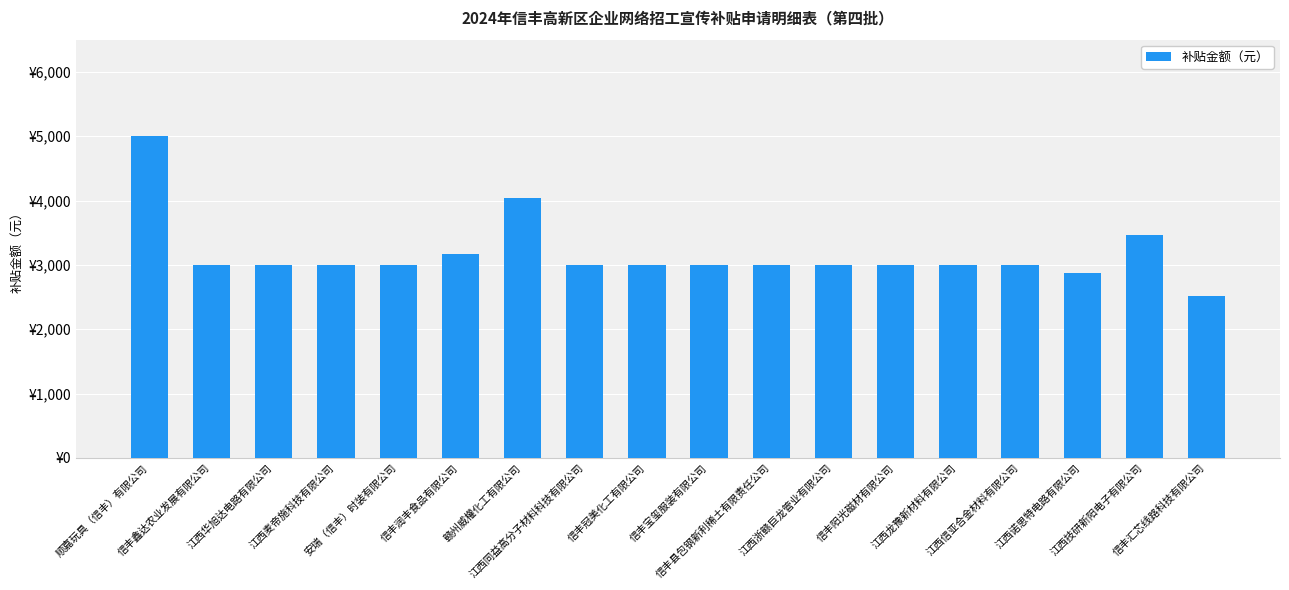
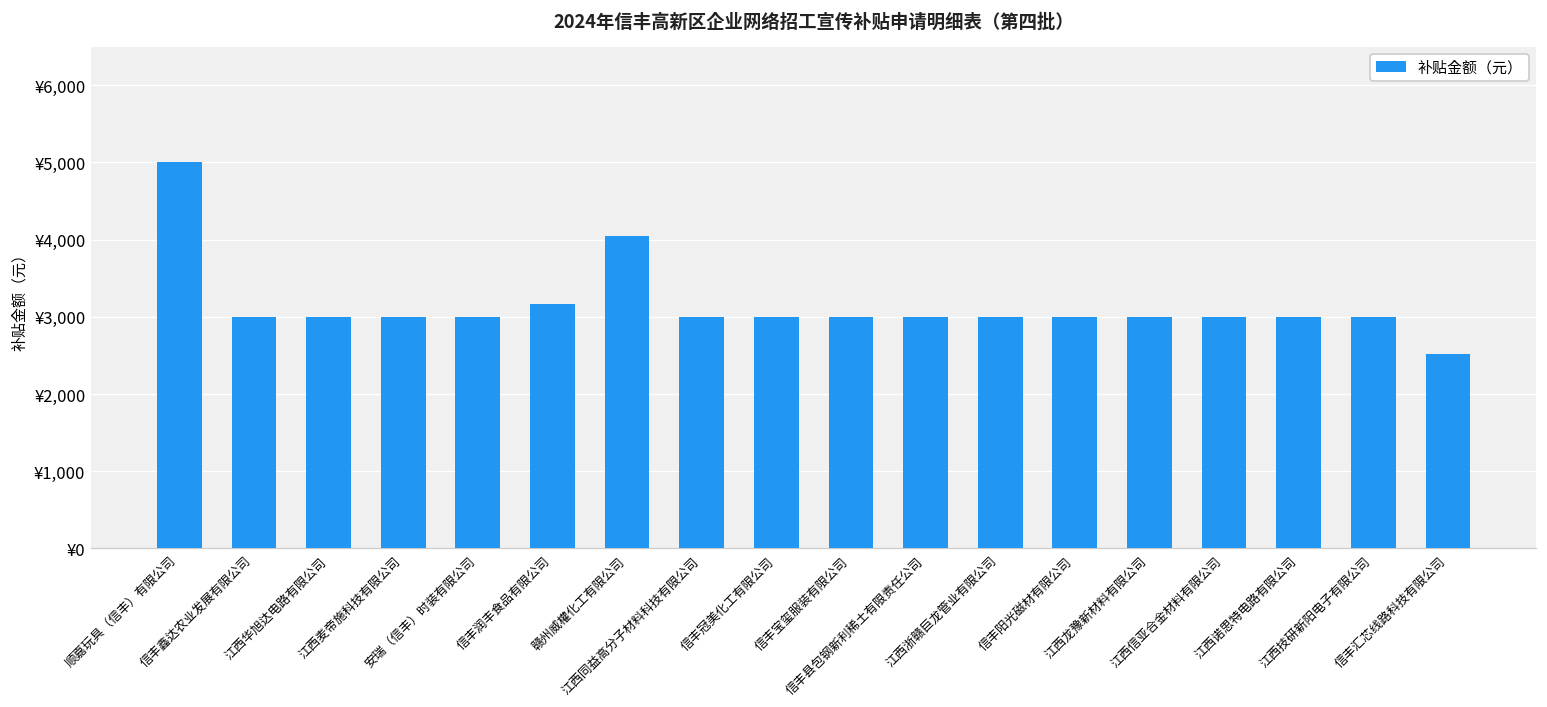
江西诺思特电路有限公司: ¥2,900 -> ¥3,000
江西技研新阳电子有限公司: ¥3,500 -> ¥3,000
